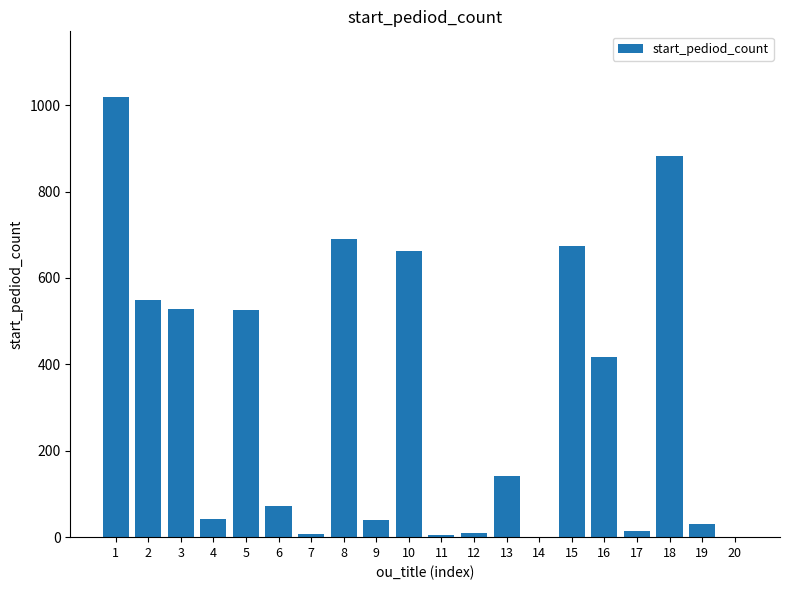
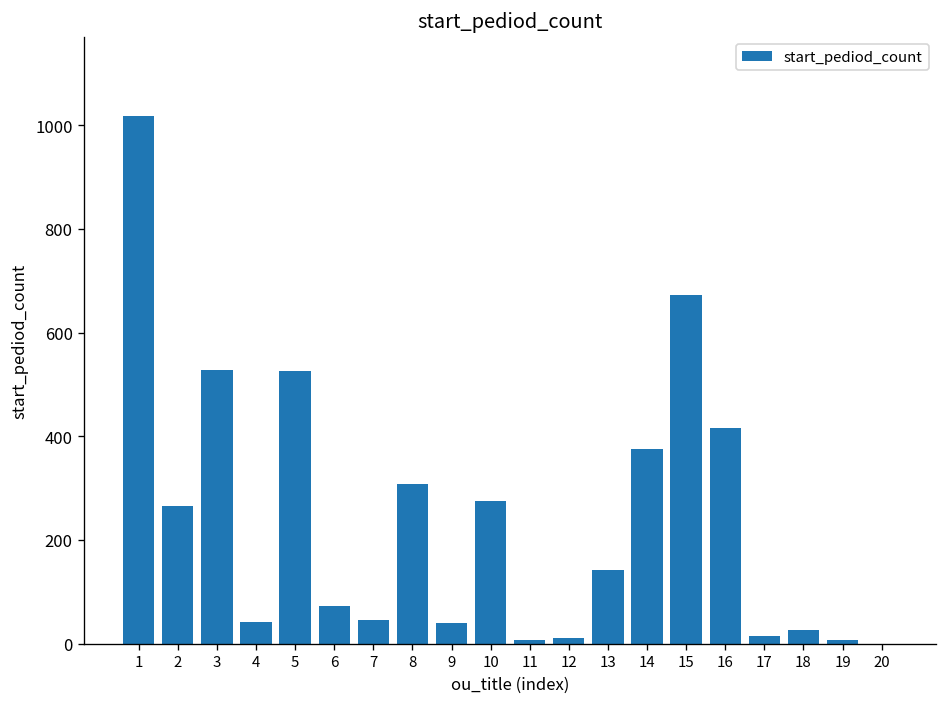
2: 550 -> 270
7: 10 -> 50
8: 690 -> 310
10: 660 -> 280
14: 0 -> 380
18: 880 -> 30
19: 30 -> 10
